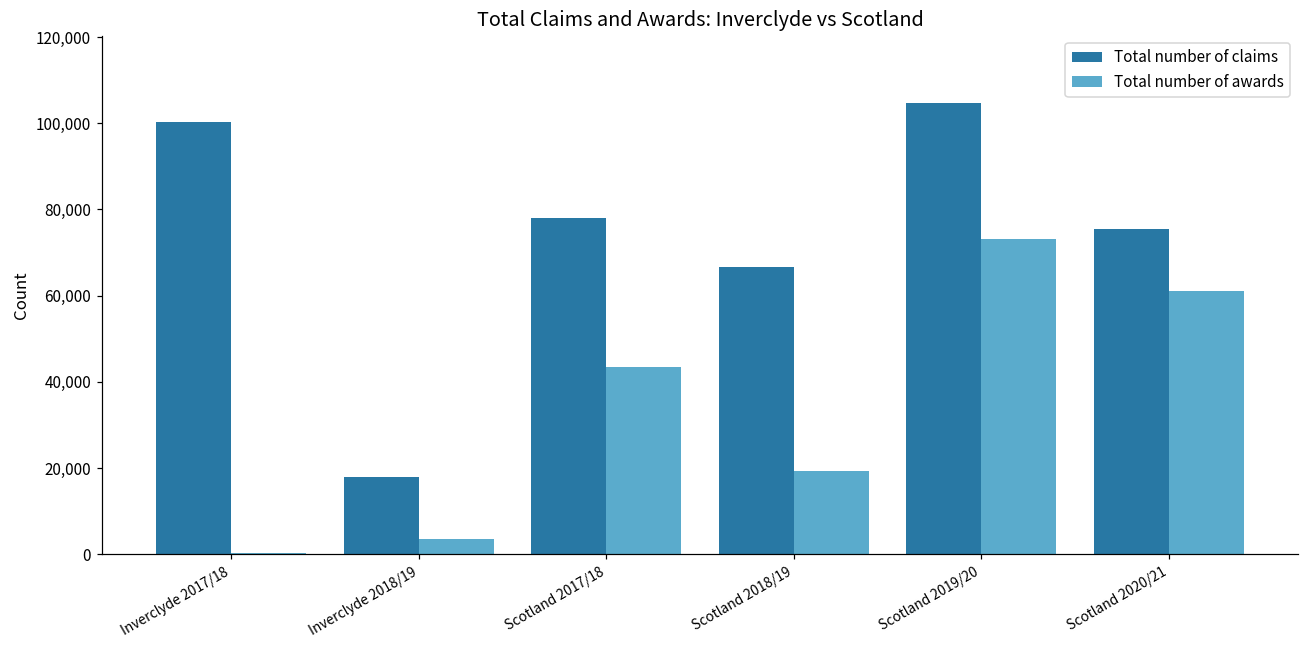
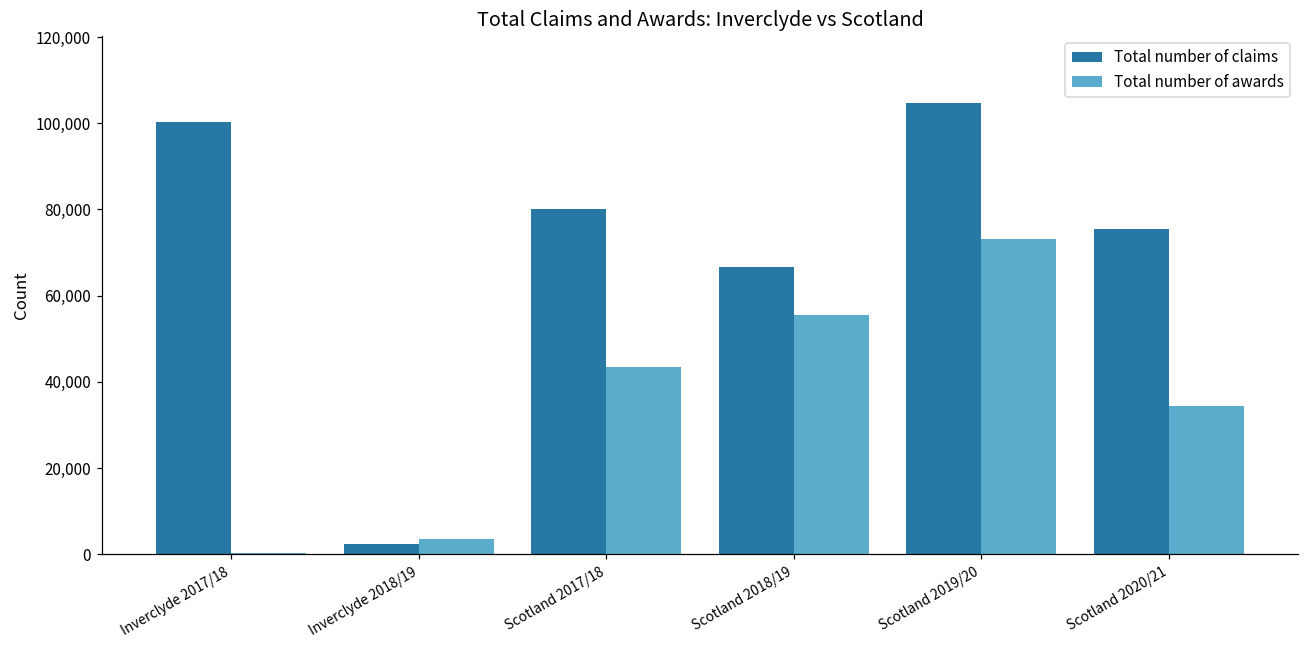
Total number of claims, Inverclyde 2018/19: 18,000 -> 2,000
Total number of claims, Scotland 2017/18: 78,000 -> 80,000
Total number of awards, Scotland 2018/19: 19,000 -> 55,000
Total number of awards, Scotland 2020/21: 61,000 -> 34,000
